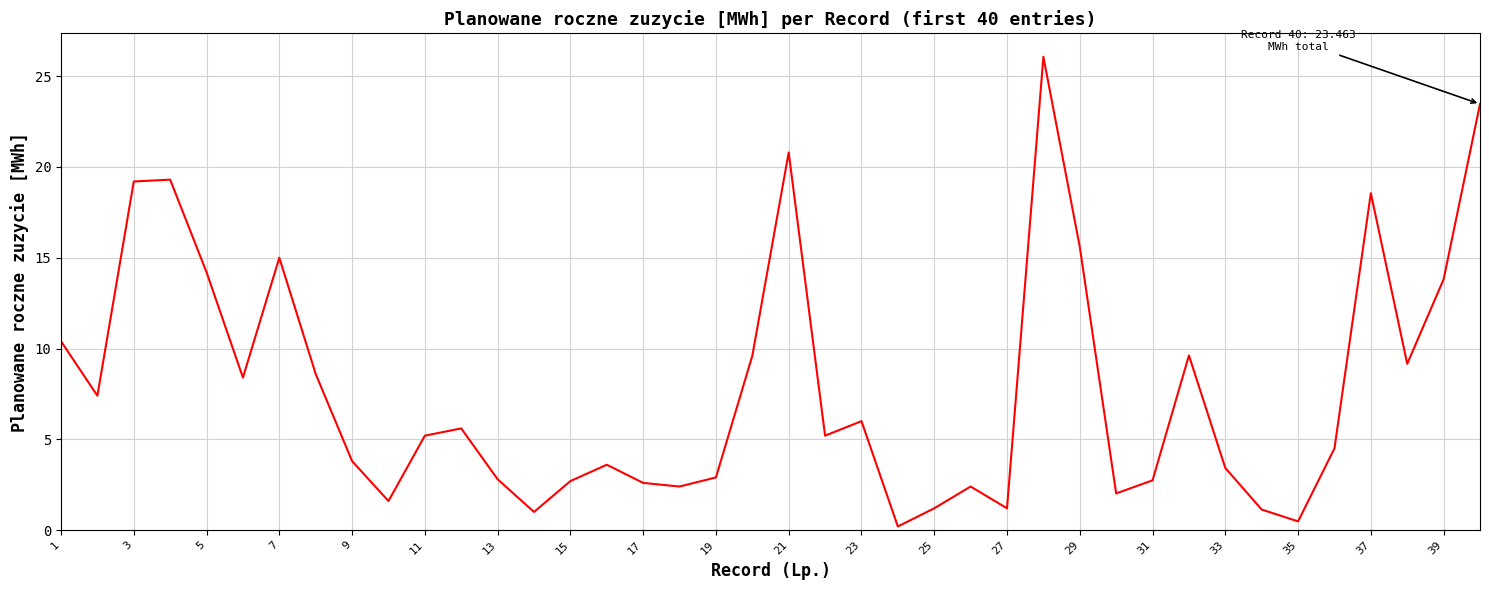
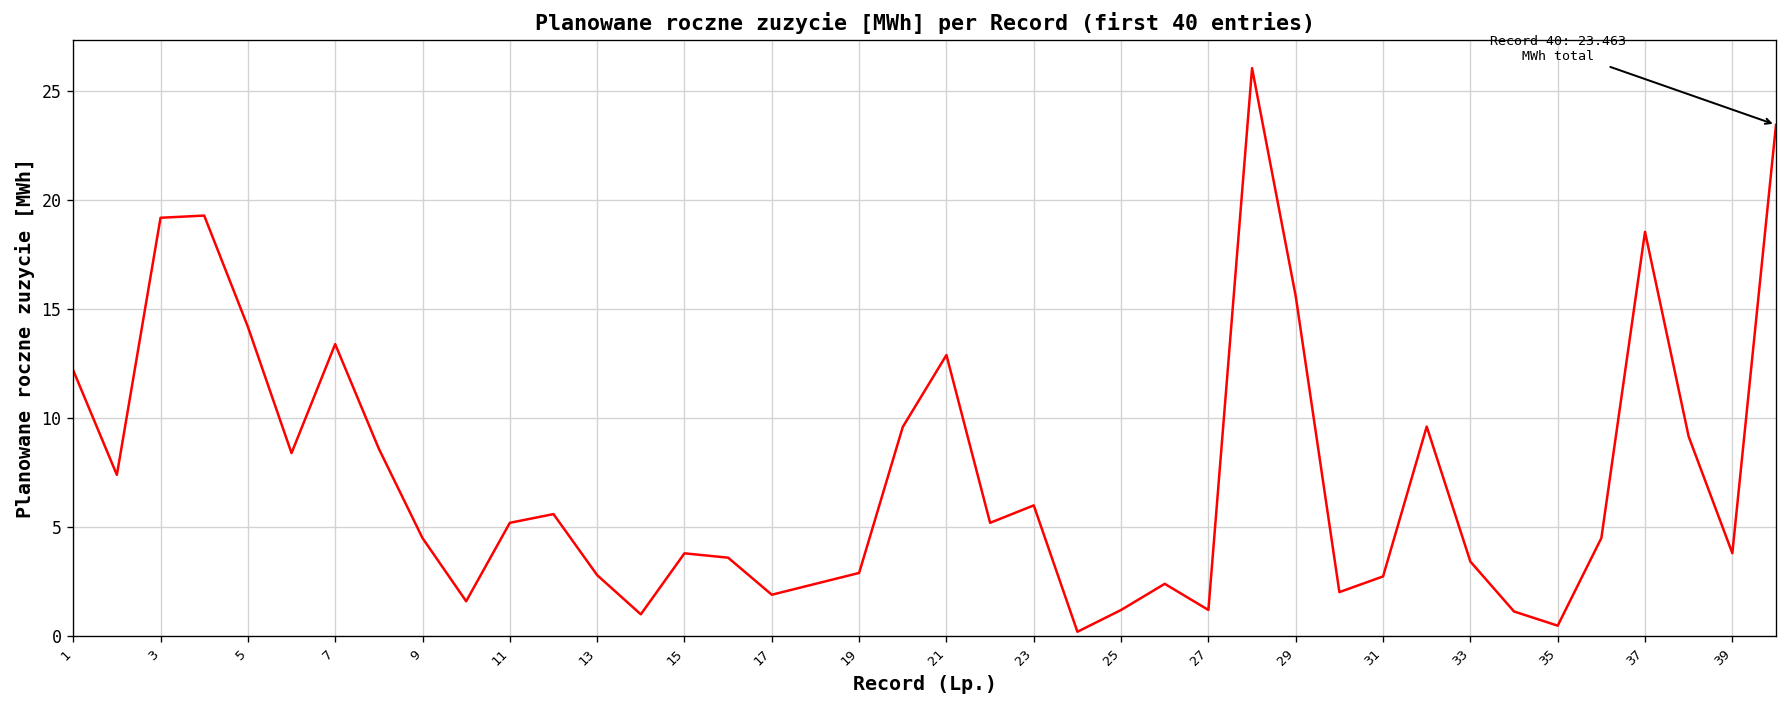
1: 10.4 -> 12.2
7: 15.0 -> 13.4
9: 3.8 -> 4.5
15: 2.7 -> 3.8
17: 2.6 -> 1.9
21: 20.8 -> 12.9
39: 13.8 -> 3.8
